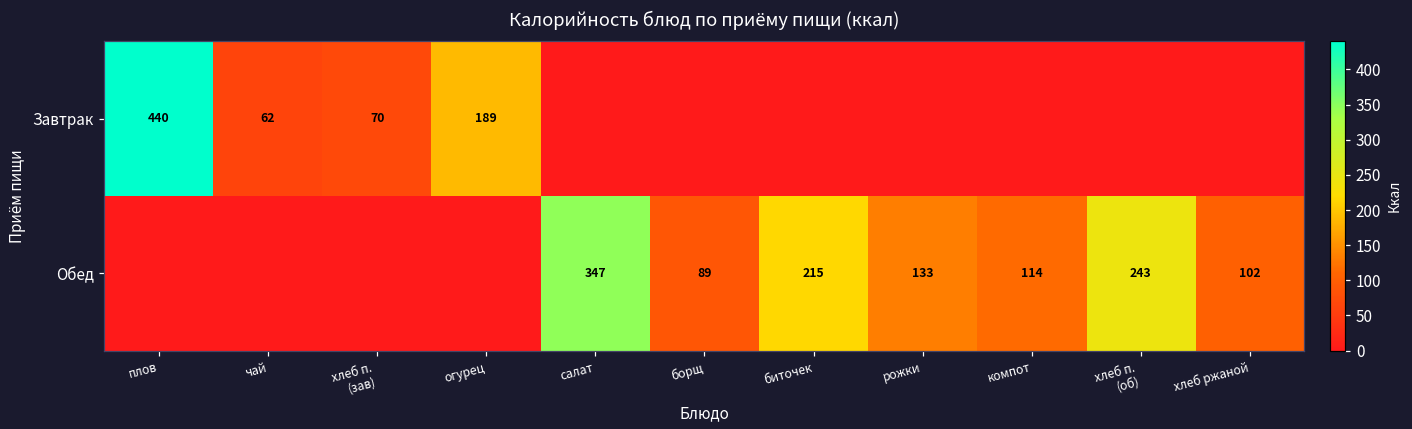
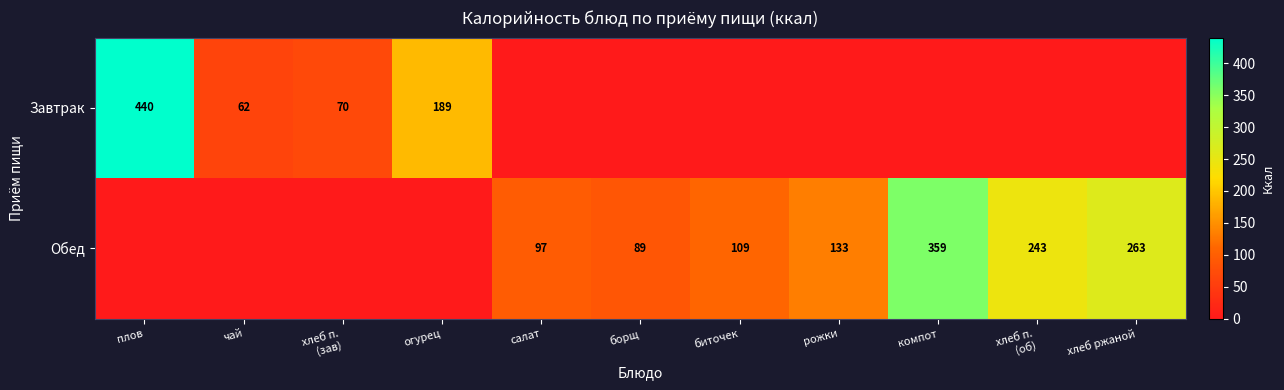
Обед, салат: 347 -> 97
Обед, биточек: 215 -> 109
Обед, компот: 114 -> 359
Обед, хлеб ржаной: 102 -> 263
